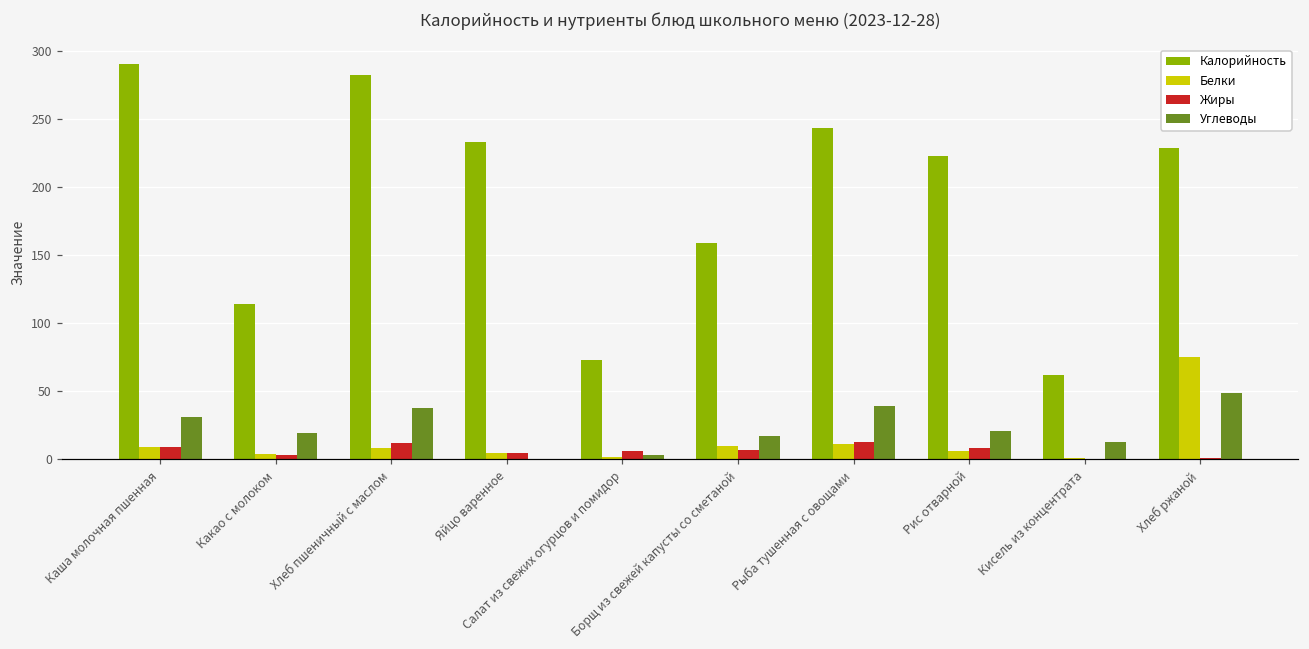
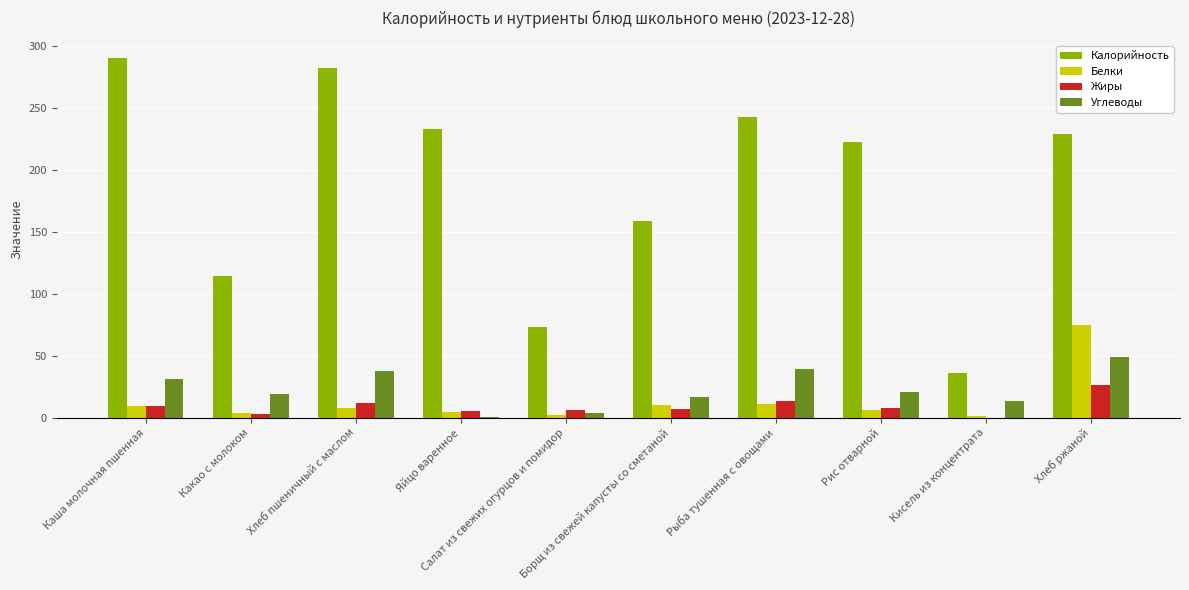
Калорийность, Кисель из концентрата: 62 -> 36
Жиры, Хлеб ржаной: 1 -> 26
